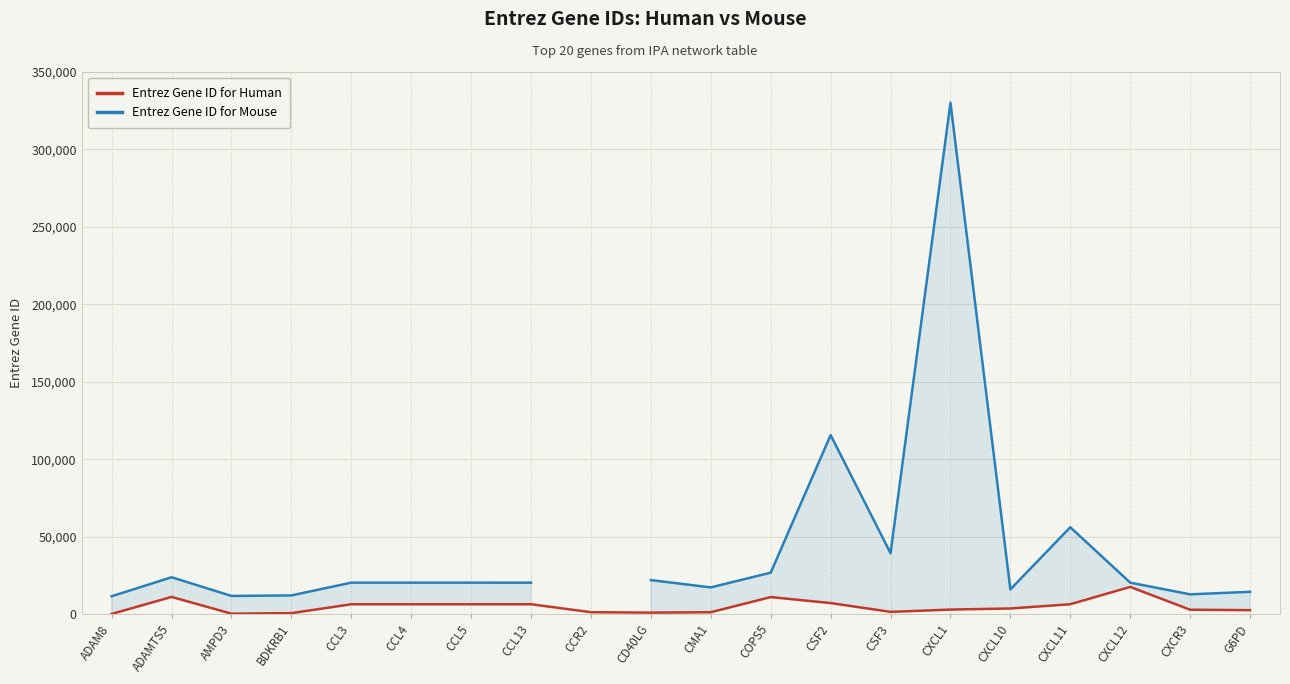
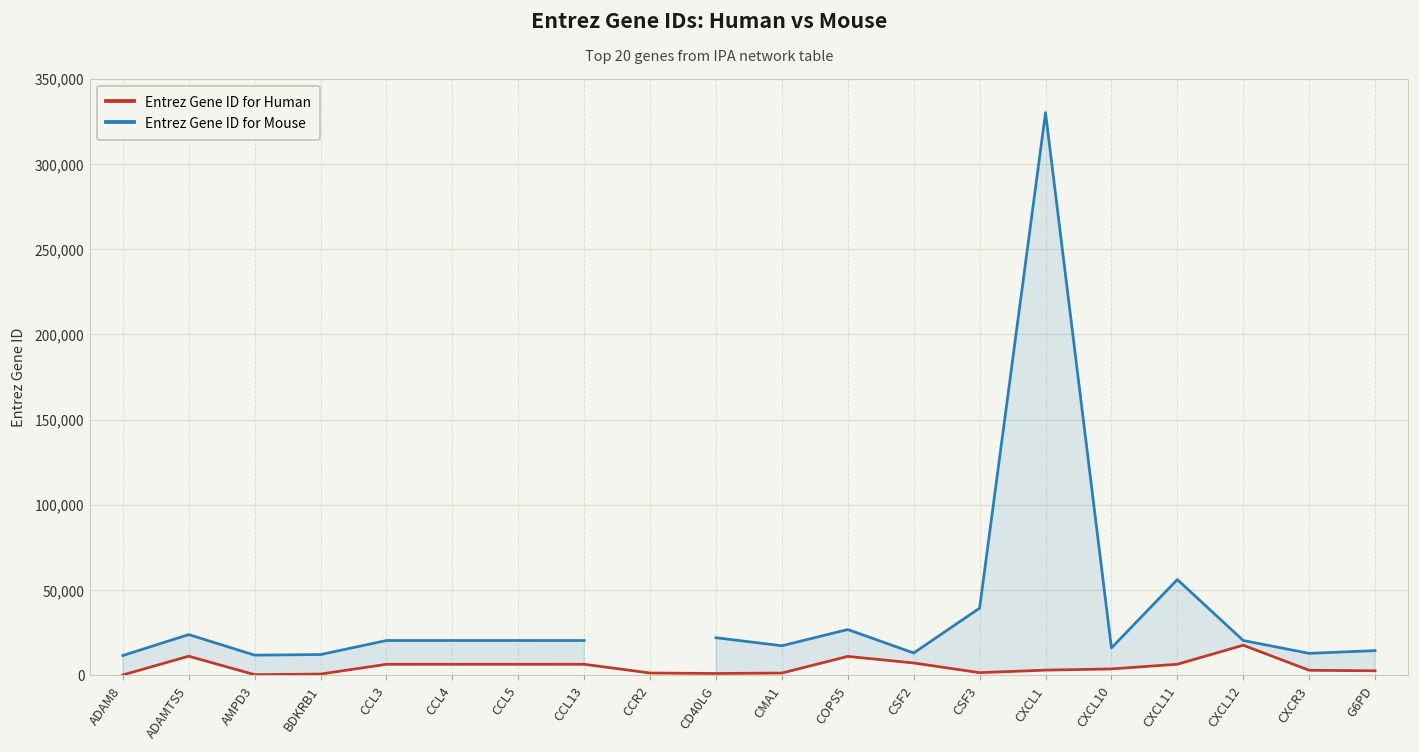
Entrez Gene ID for Mouse, CSF2: 116,000 -> 13,000
